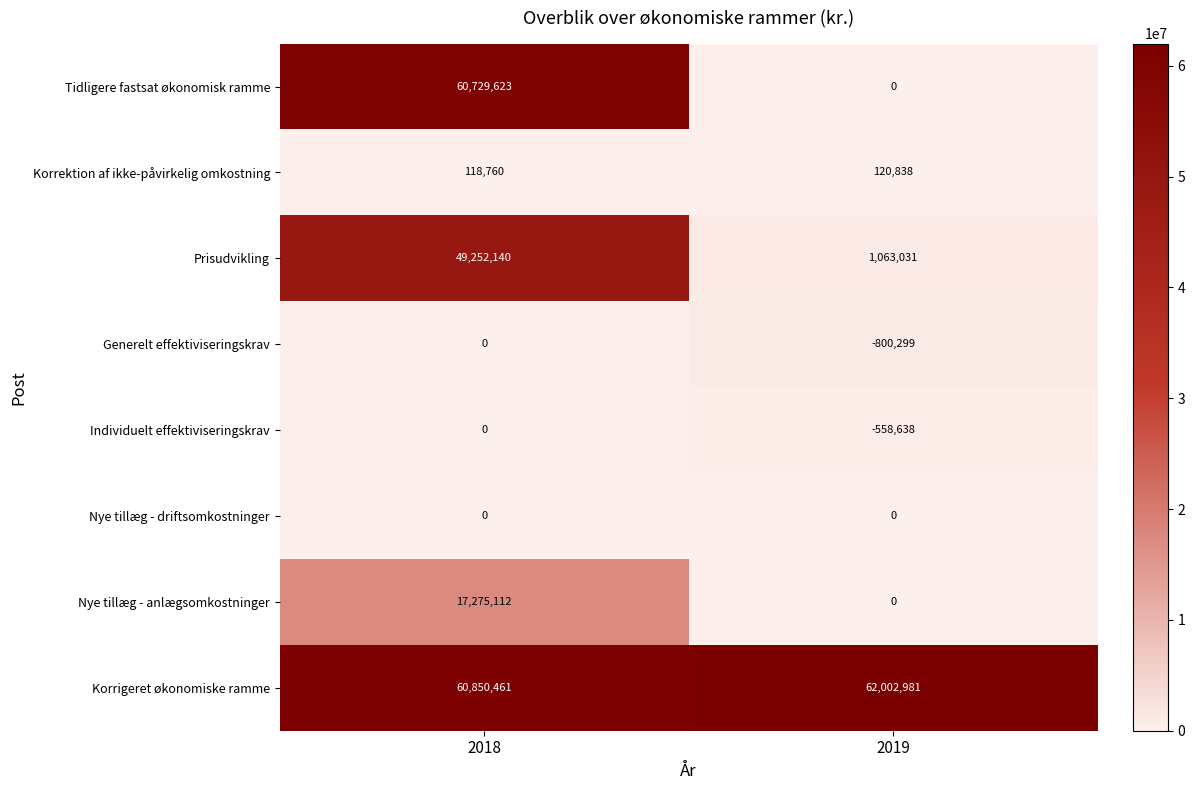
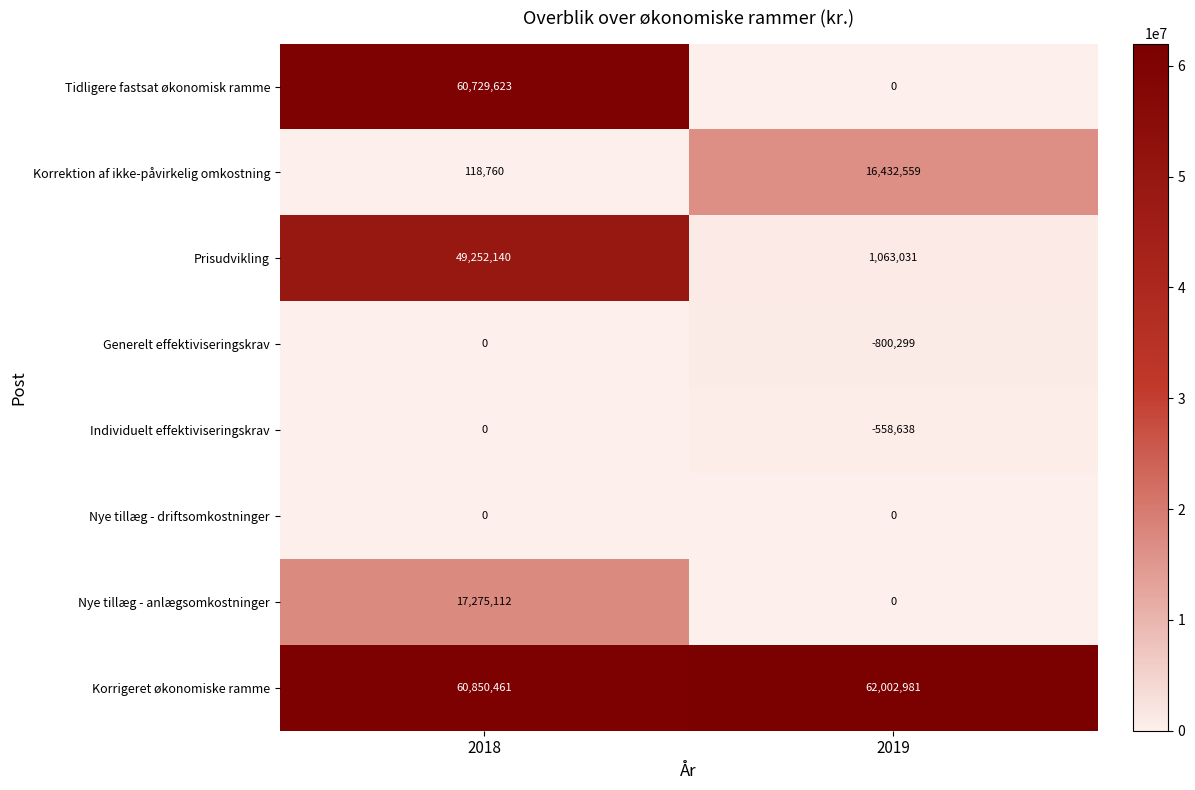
Korrektion af ikke-påvirkelig omkostning, 2019: 120,838 -> 16,432,559
